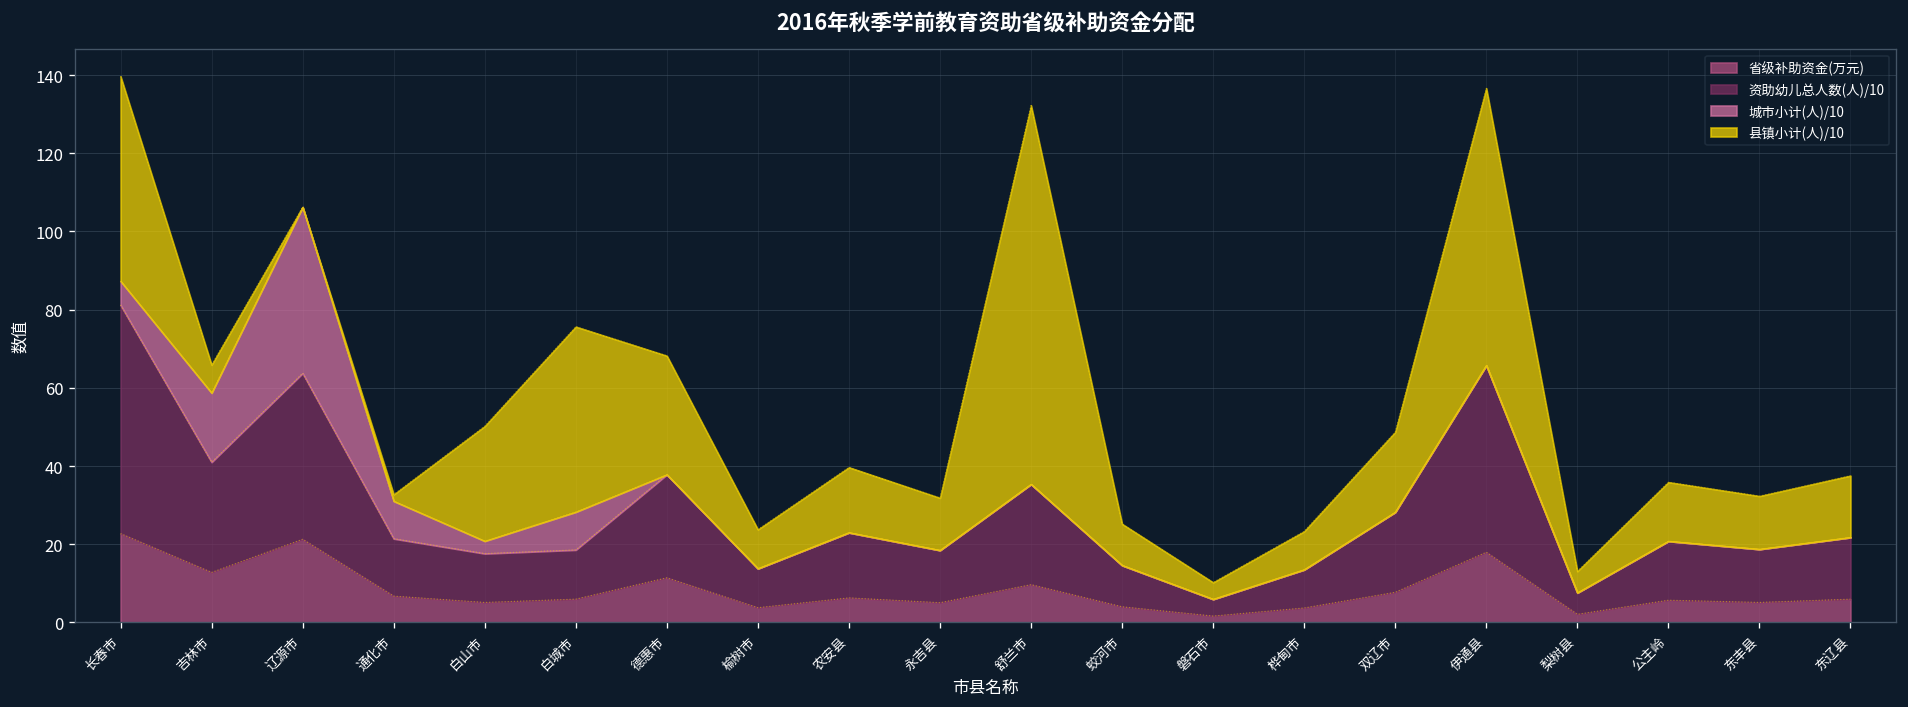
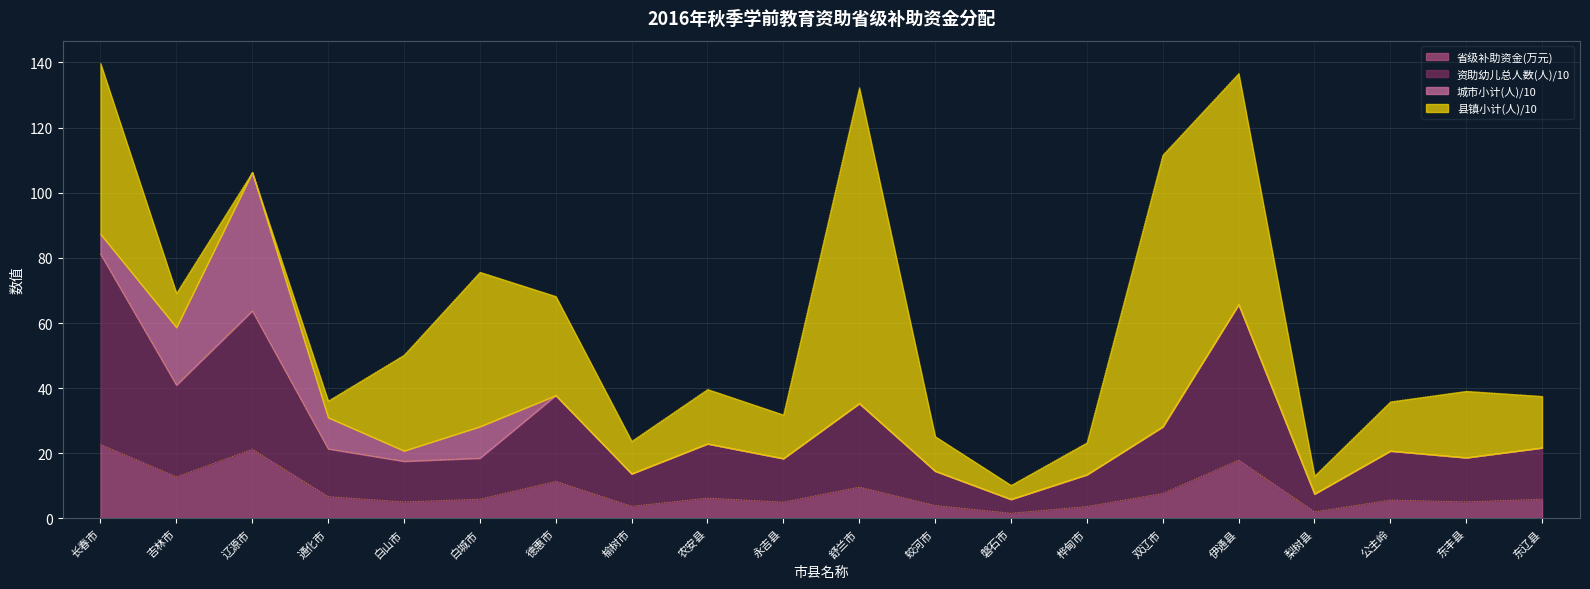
县镇小计(人)/10, 吉林市: 7 -> 11
县镇小计(人)/10, 通化市: 2 -> 5
县镇小计(人)/10, 双辽市: 20 -> 83
县镇小计(人)/10, 东丰县: 14 -> 20
